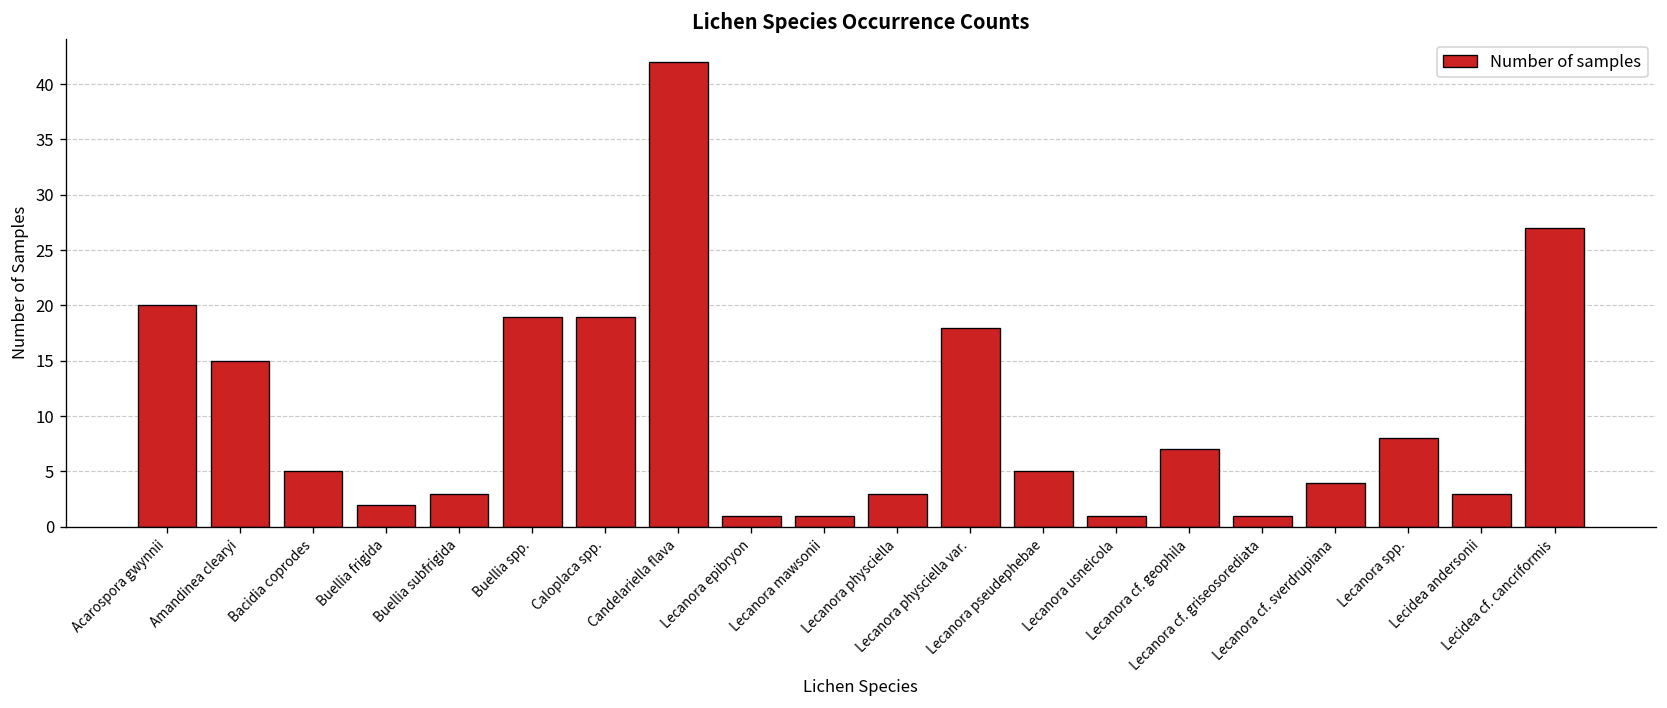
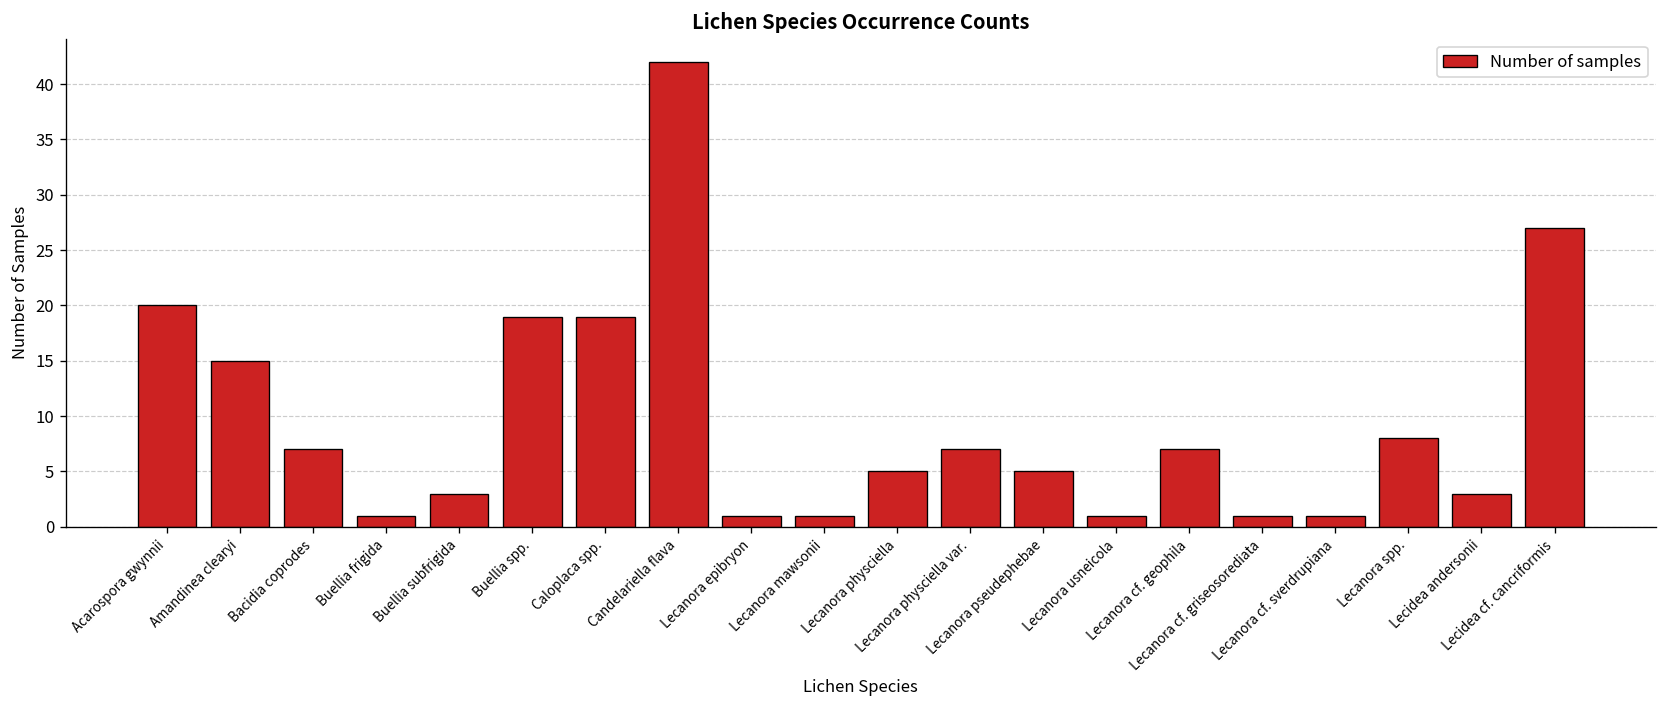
Bacidia coprodes: 5 -> 7
Buellia frigida: 2 -> 1
Lecanora physciella: 3 -> 5
Lecanora physciella var.: 18 -> 7
Lecanora cf. sverdrupiana: 4 -> 1
